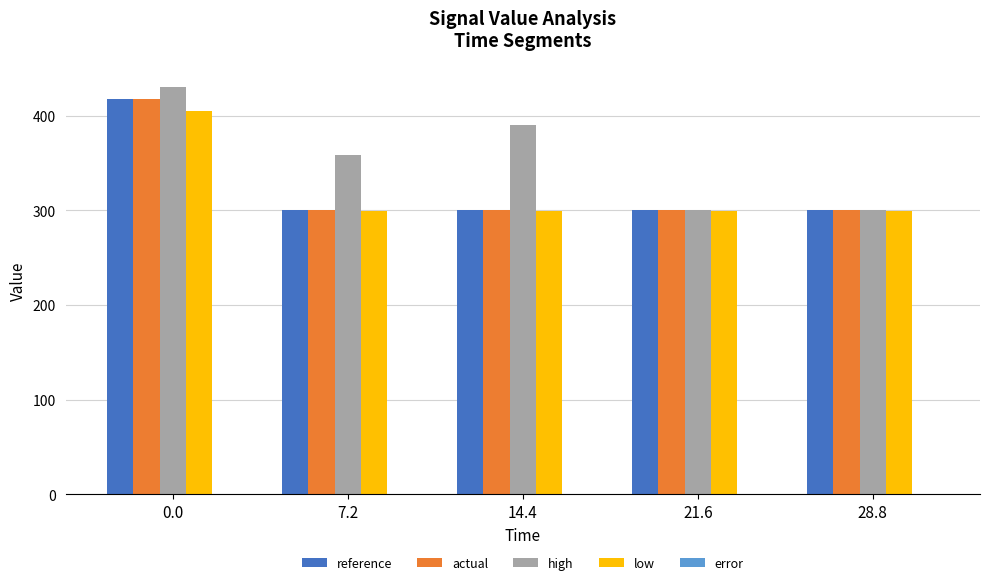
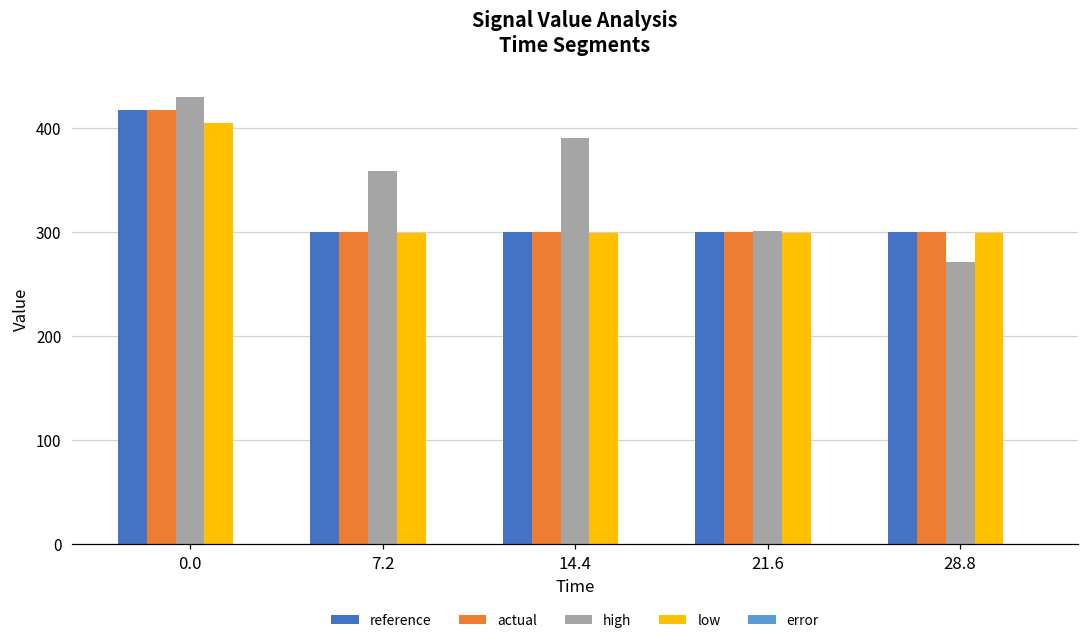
high, 28.8: 300 -> 270
